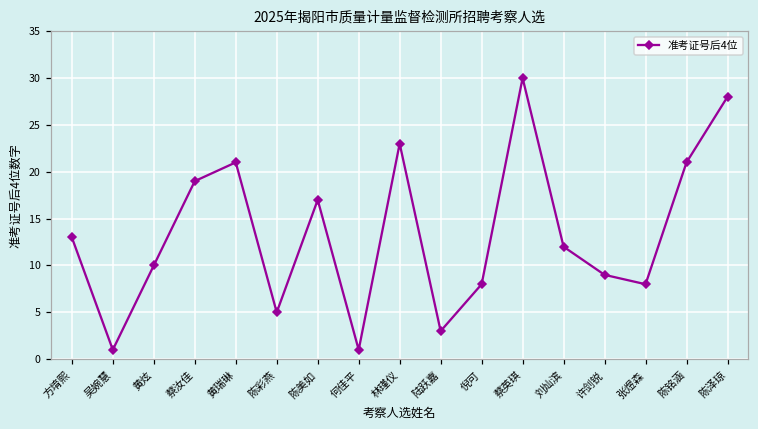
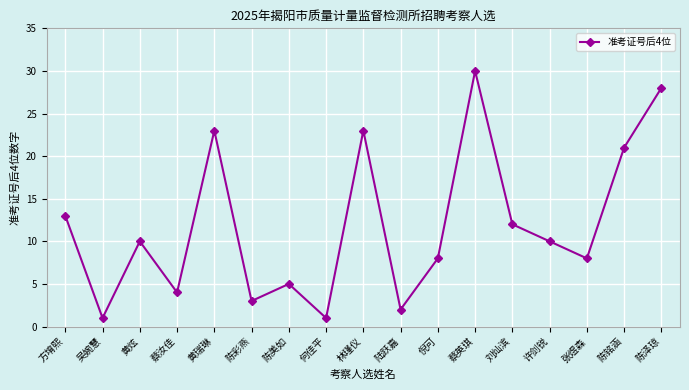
蔡汝佳: 19 -> 4
黄瑞琳: 21 -> 23
陈彩燕: 5 -> 3
陈美如: 17 -> 5
陆跃嘉: 3 -> 2
许剑锐: 9 -> 10
